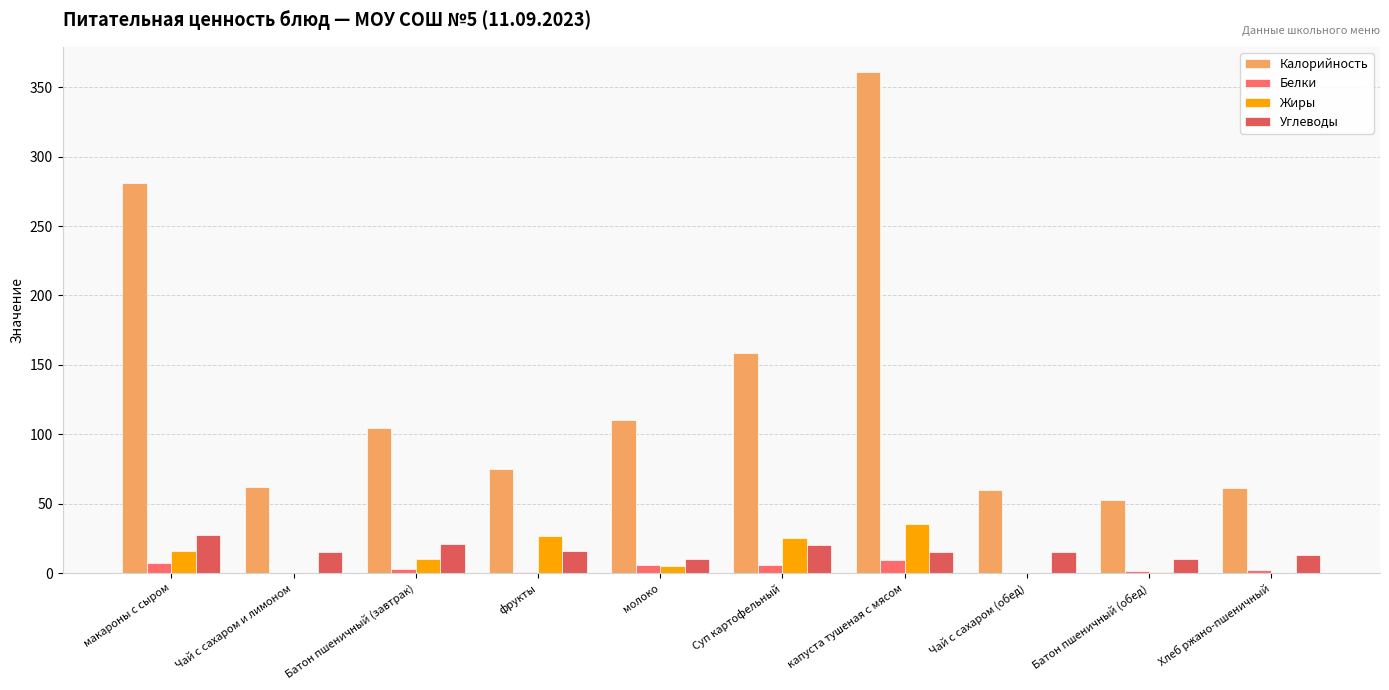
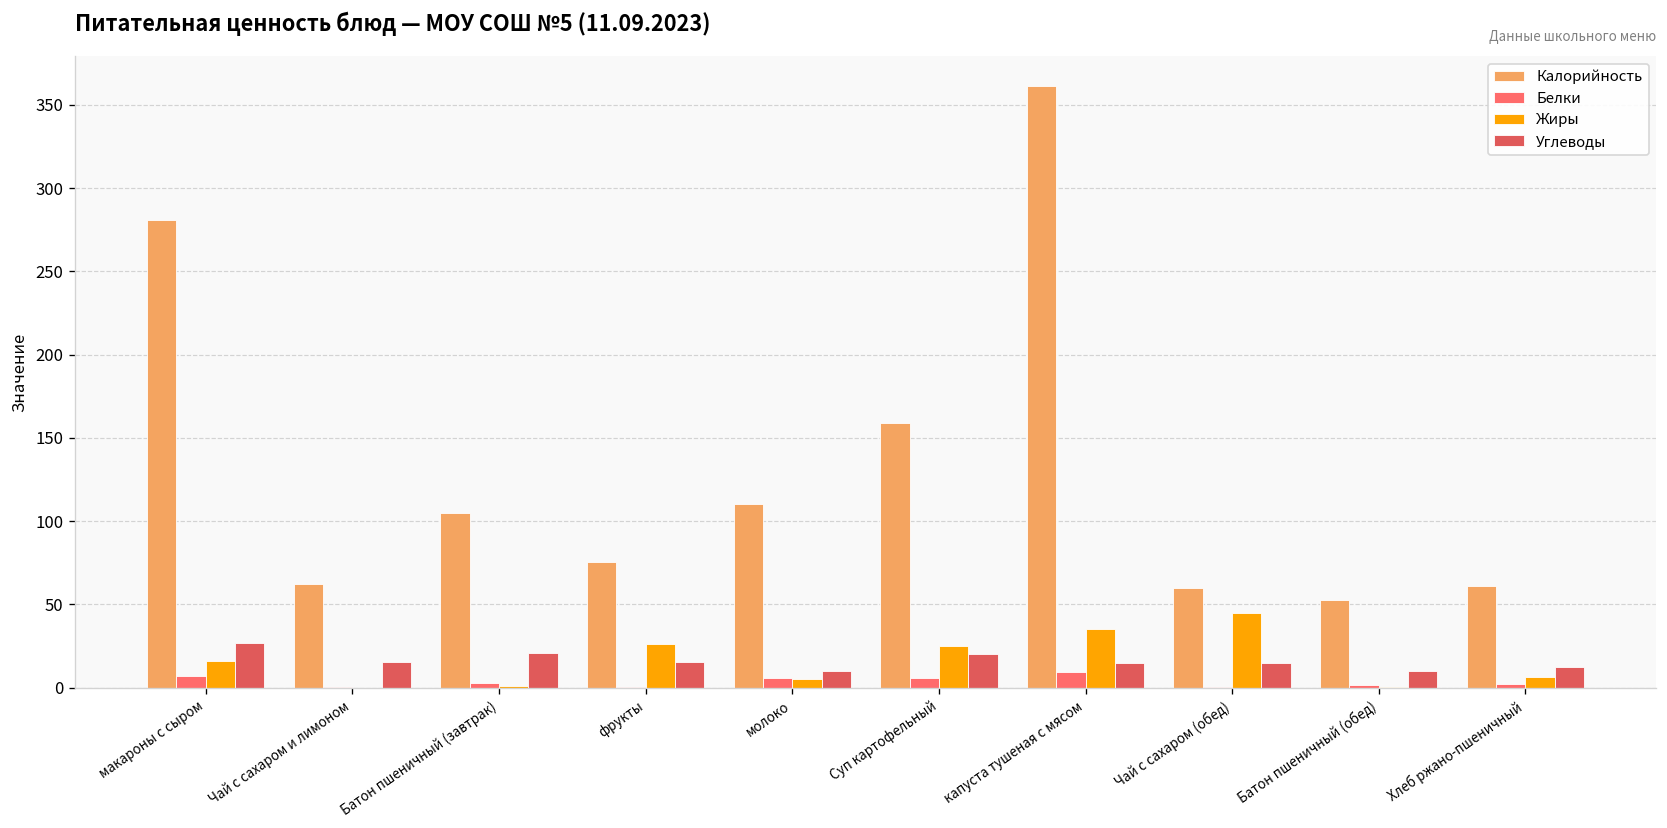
Жиры, Батон пшеничный (завтрак): 10 -> 1
Жиры, Чай с сахаром (обед): 0 -> 45
Жиры, Хлеб ржано-пшеничный: 0 -> 6
